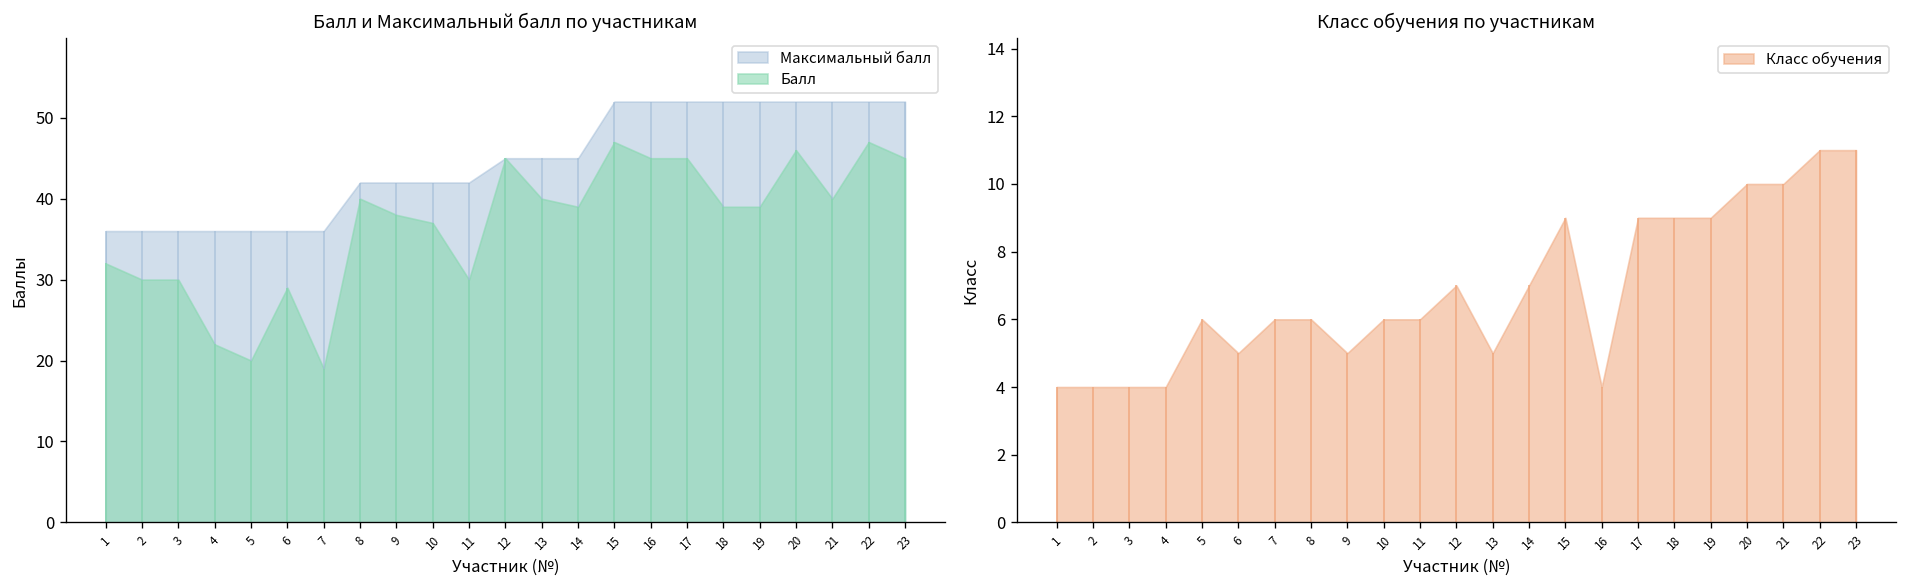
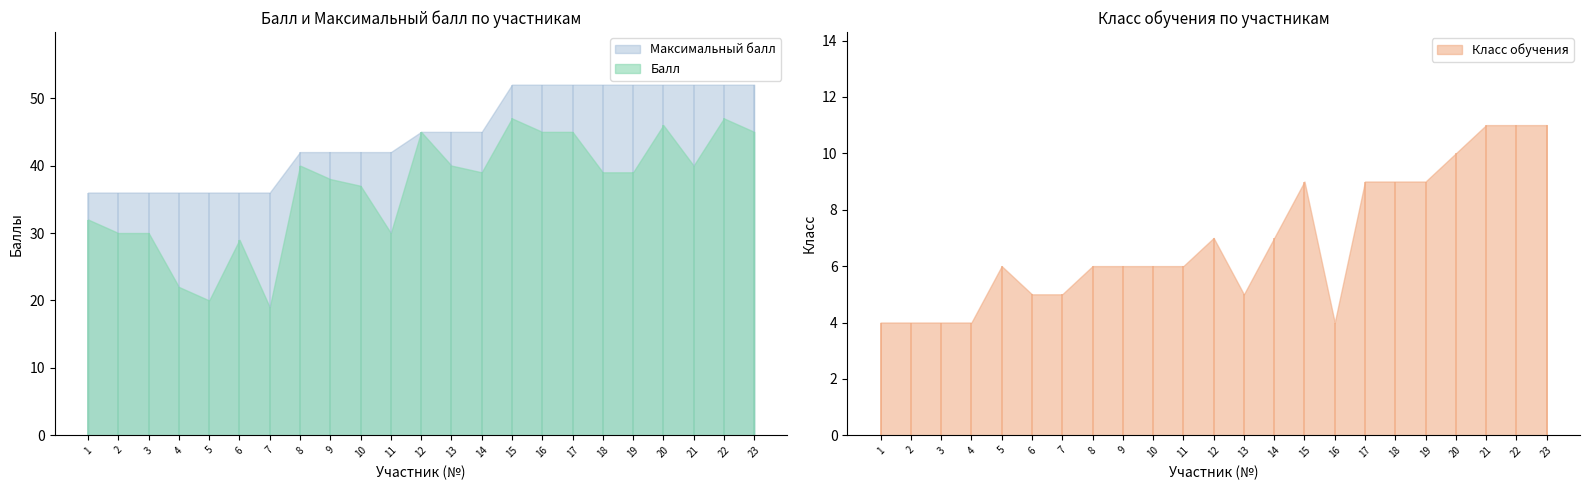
Класс обучения по участникам, 7: 6 -> 5
Класс обучения по участникам, 9: 5 -> 6
Класс обучения по участникам, 21: 10 -> 11
